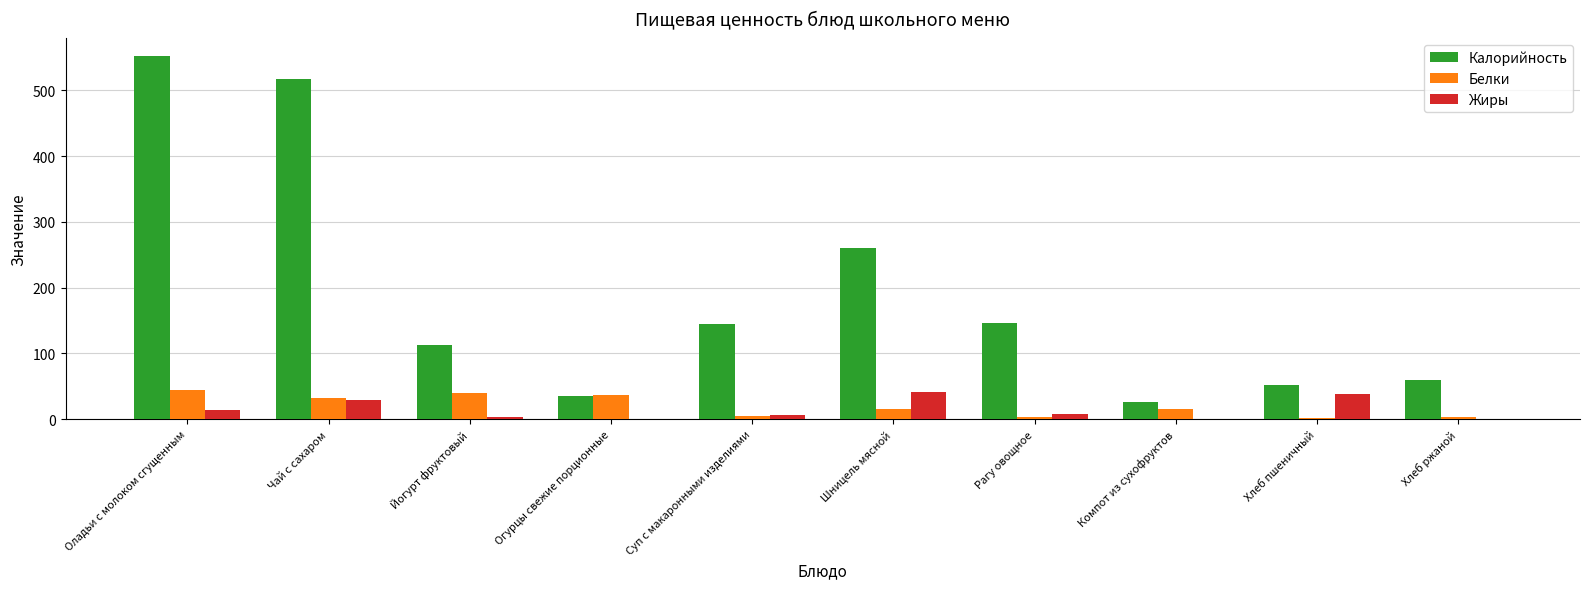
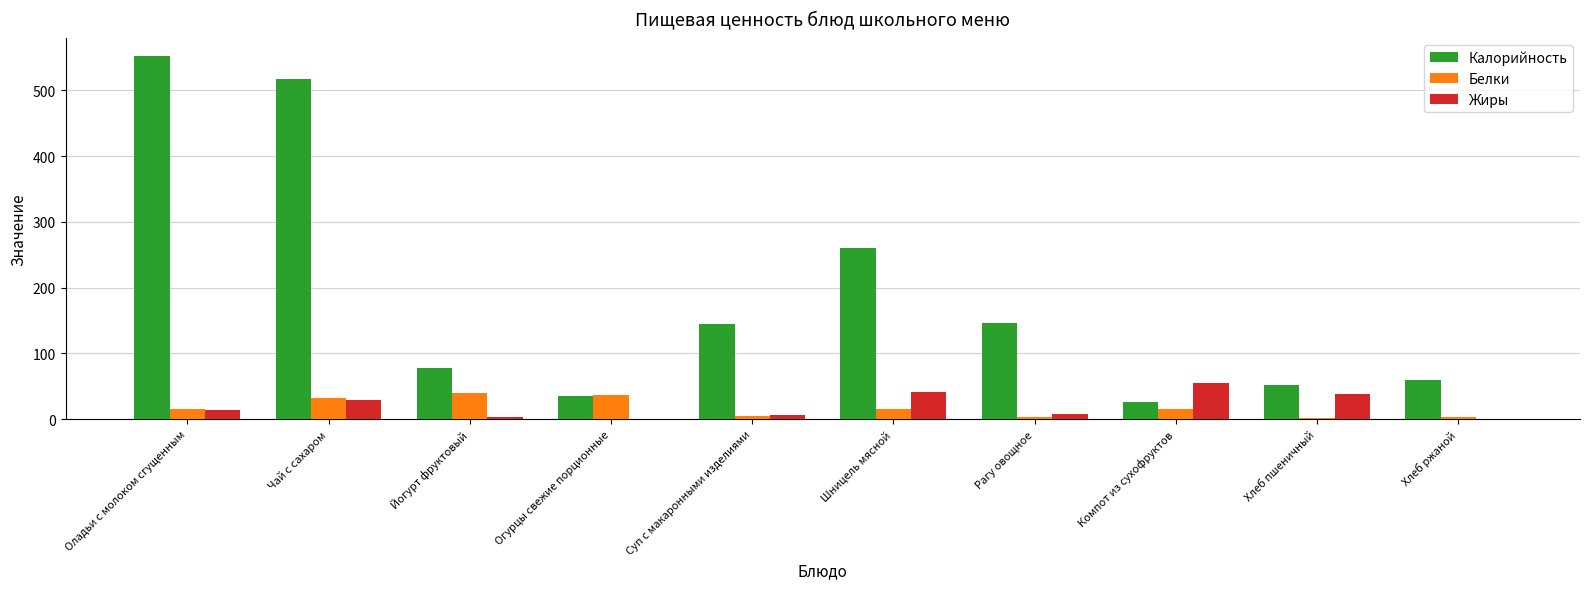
Белки, Оладьи с молоком сгущенным: 40 -> 20
Калорийность, Йогурт фруктовый: 110 -> 80
Жиры, Компот из сухофруктов: 0 -> 60
